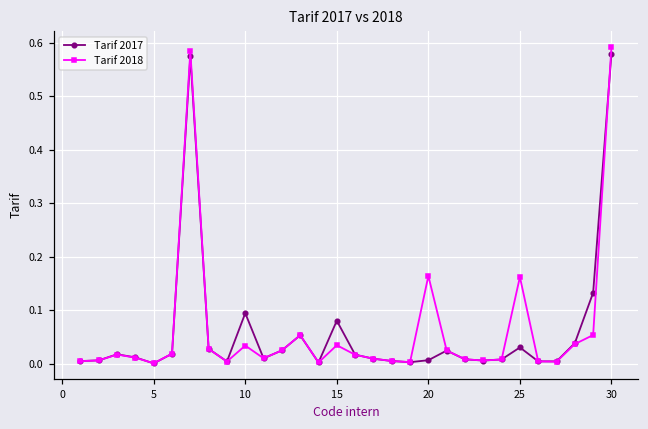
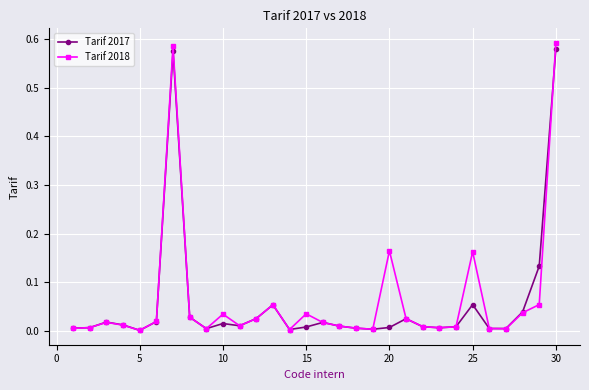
Tarif 2017, 10: 0.09 -> 0.02
Tarif 2017, 15: 0.08 -> 0.01
Tarif 2017, 25: 0.03 -> 0.05
